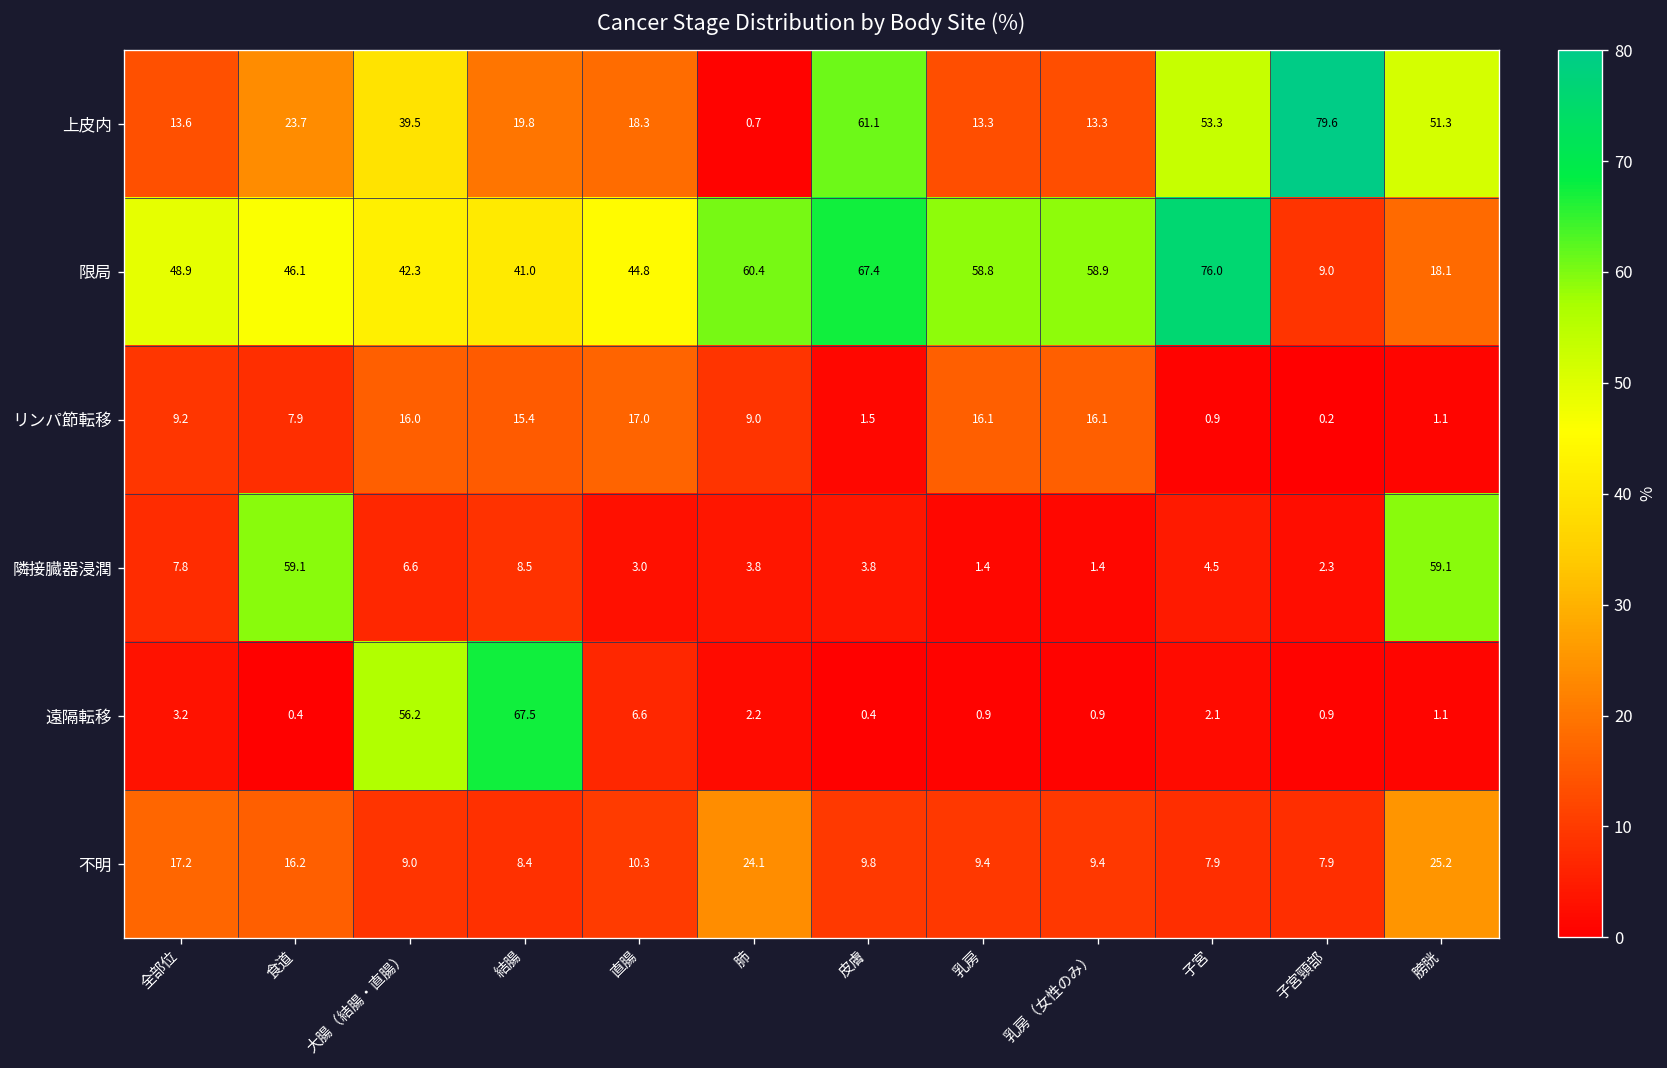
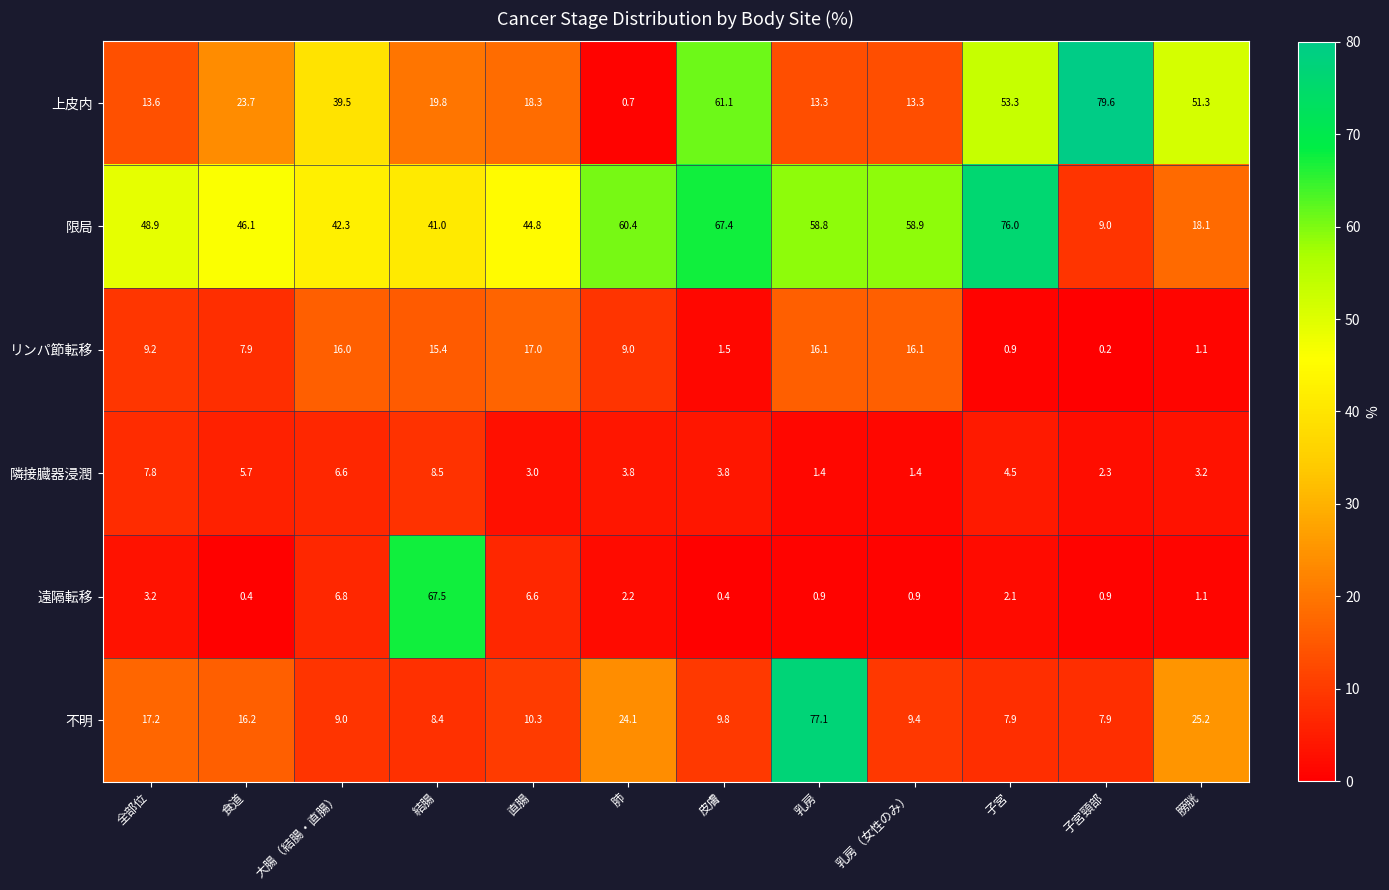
隣接臓器浸潤, 食道: 59.1 -> 5.7
隣接臓器浸潤, 膀胱: 59.1 -> 3.2
遠隔転移, 大腸（結腸・直腸）: 56.2 -> 6.8
不明, 乳房: 9.4 -> 77.1
